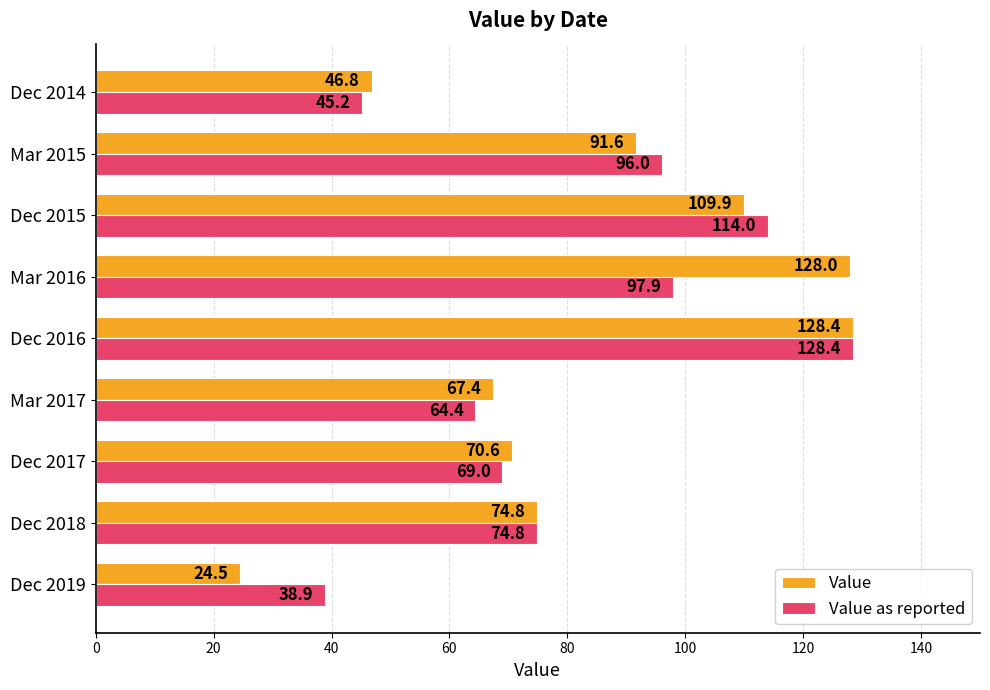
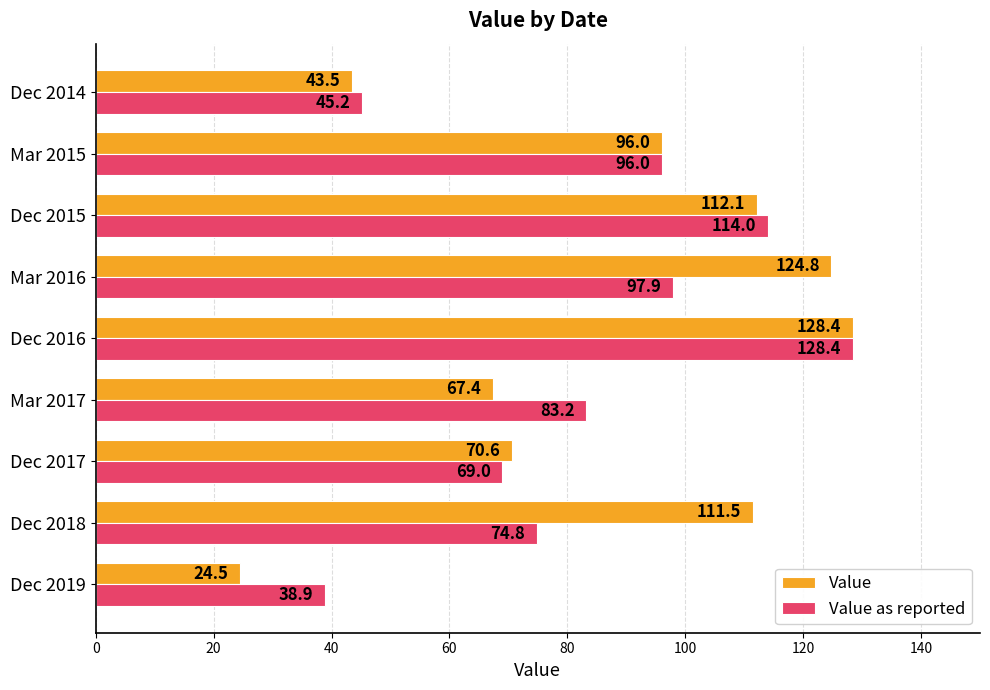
Value, Dec 2014: 46.8 -> 43.5
Value, Mar 2015: 91.6 -> 96.0
Value, Dec 2015: 109.9 -> 112.1
Value, Mar 2016: 128.0 -> 124.8
Value as reported, Mar 2017: 64.4 -> 83.2
Value, Dec 2018: 74.8 -> 111.5
